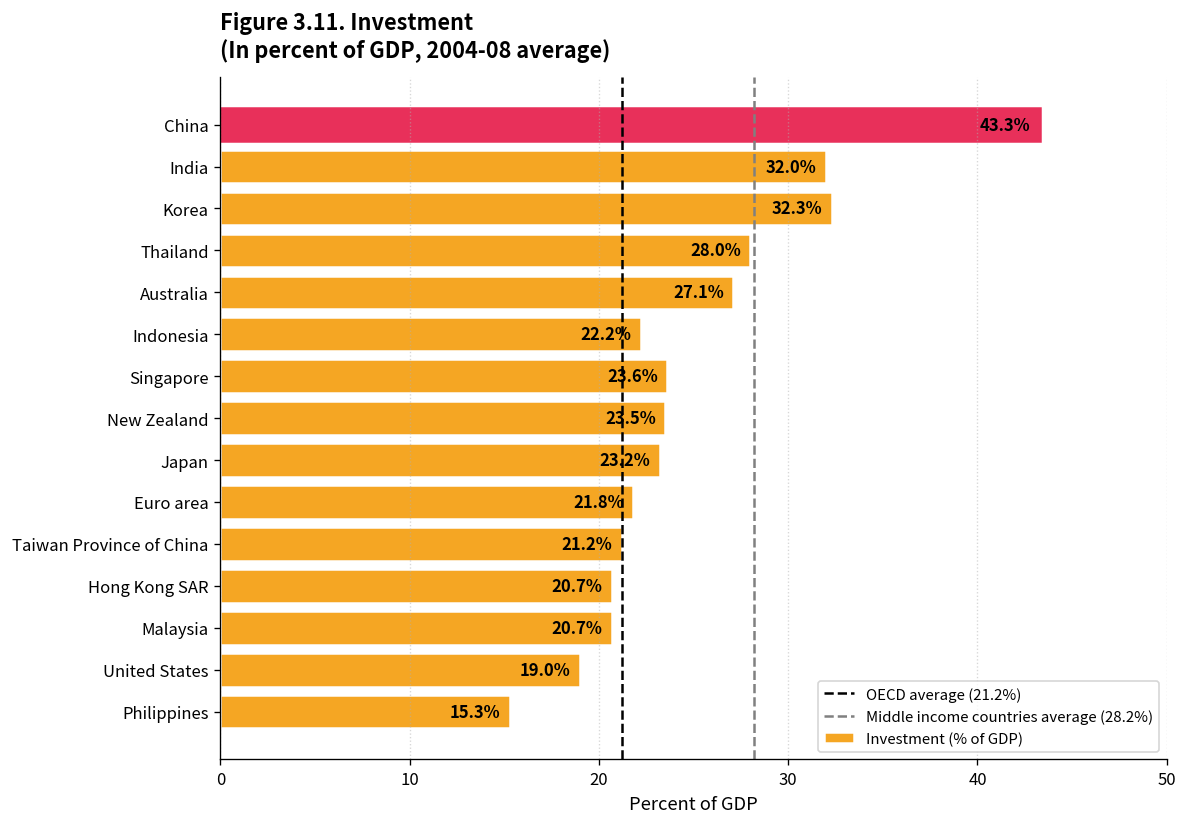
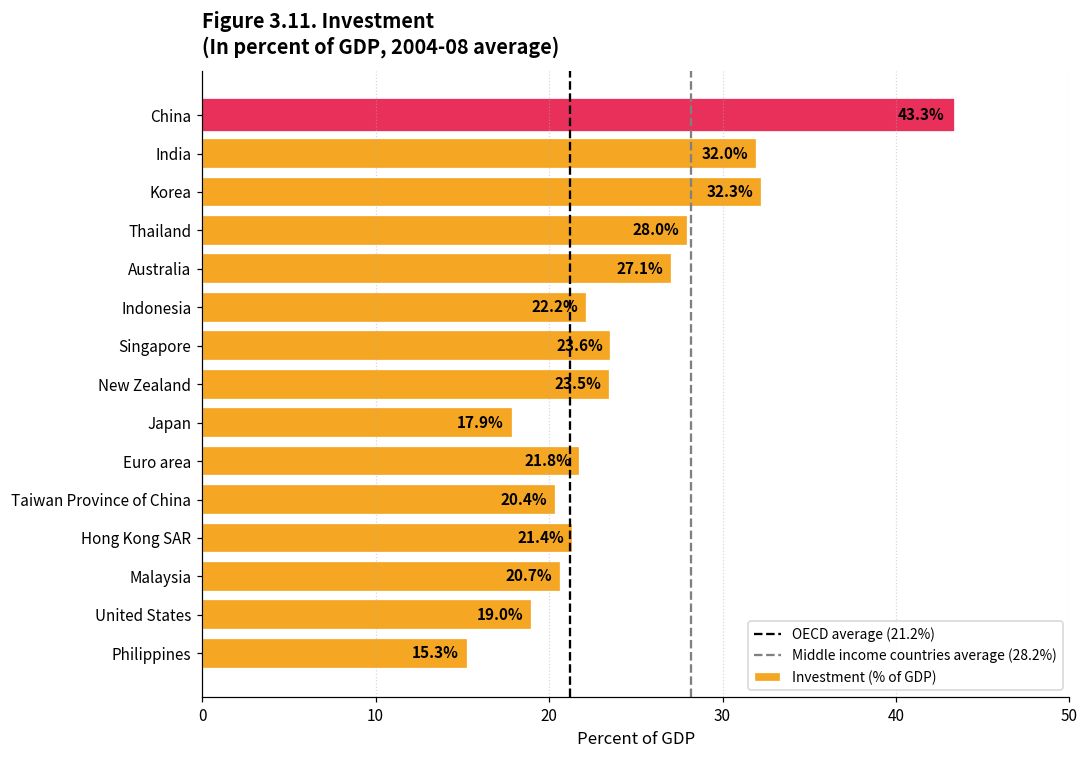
Japan: 23.2% -> 17.9%
Taiwan Province of China: 21.2% -> 20.4%
Hong Kong SAR: 20.7% -> 21.4%
